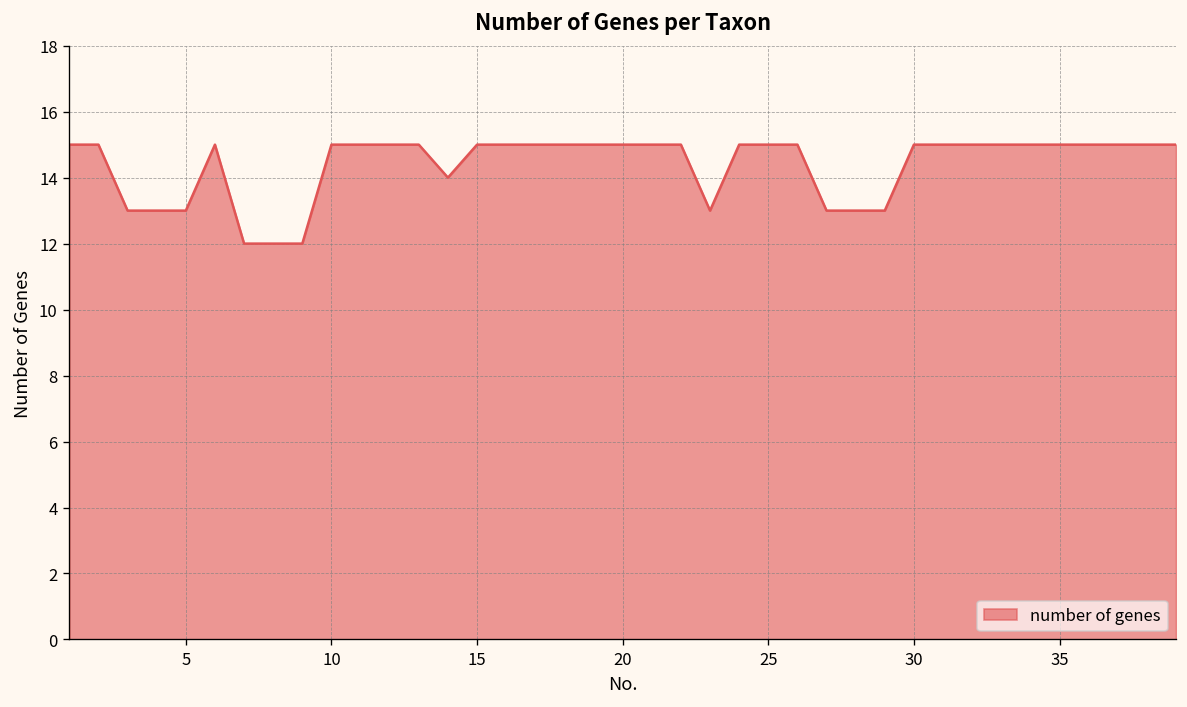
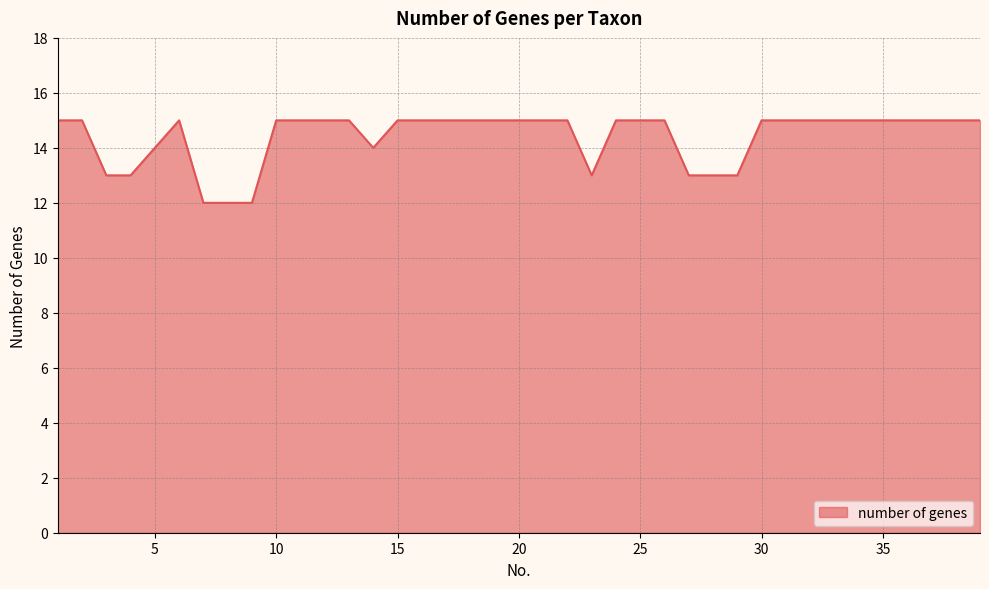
5: 13 -> 14
